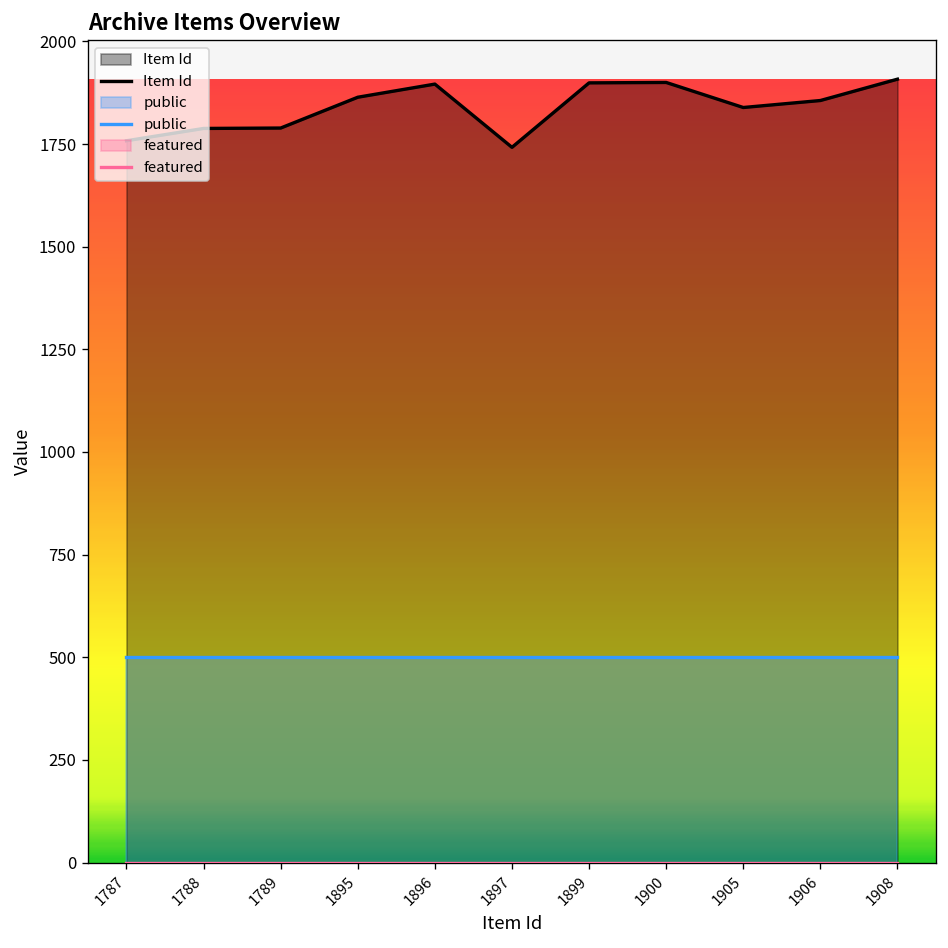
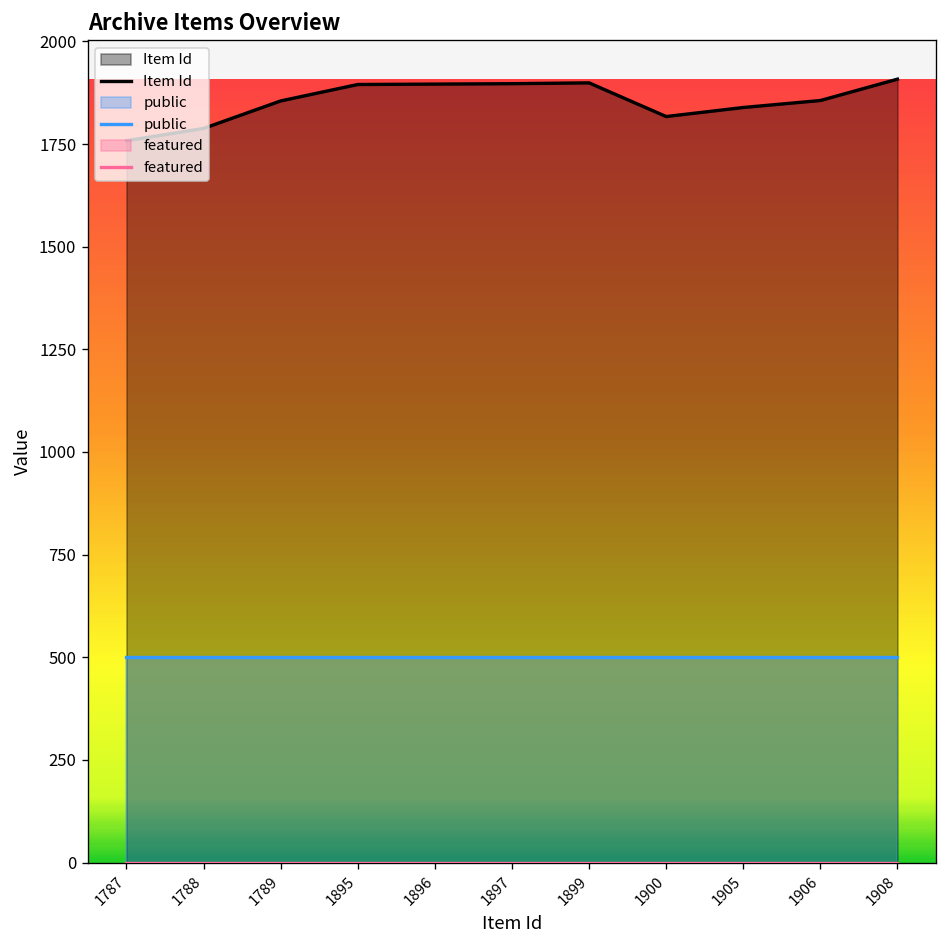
Item Id, 1789: 1790 -> 1860
Item Id, 1895: 1860 -> 1900
Item Id, 1897: 1740 -> 1900
Item Id, 1900: 1900 -> 1820
